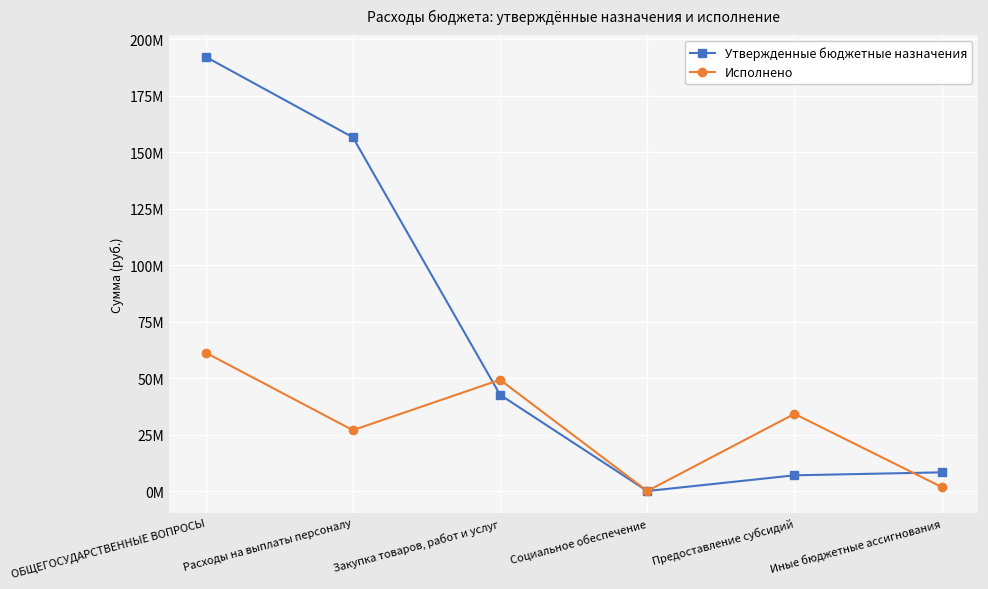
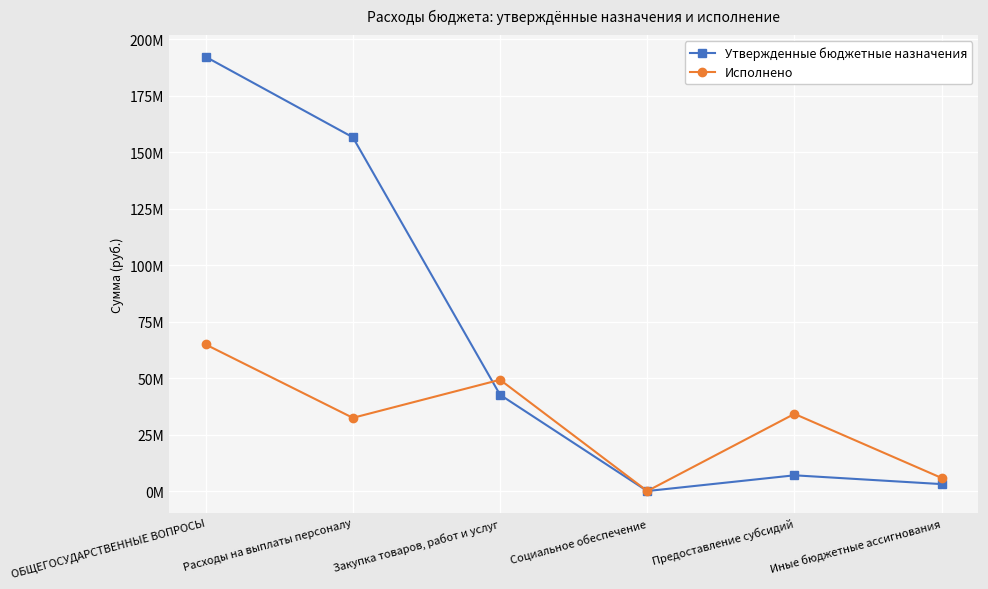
Исполнено, ОБЩЕГОСУДАРСТВЕННЫЕ ВОПРОСЫ: 61000000 -> 65000000
Исполнено, Расходы на выплаты персоналу: 27000000 -> 32000000
Утвержденные бюджетные назначения, Иные бюджетные ассигнования: 8000000 -> 3000000
Исполнено, Иные бюджетные ассигнования: 2000000 -> 6000000
